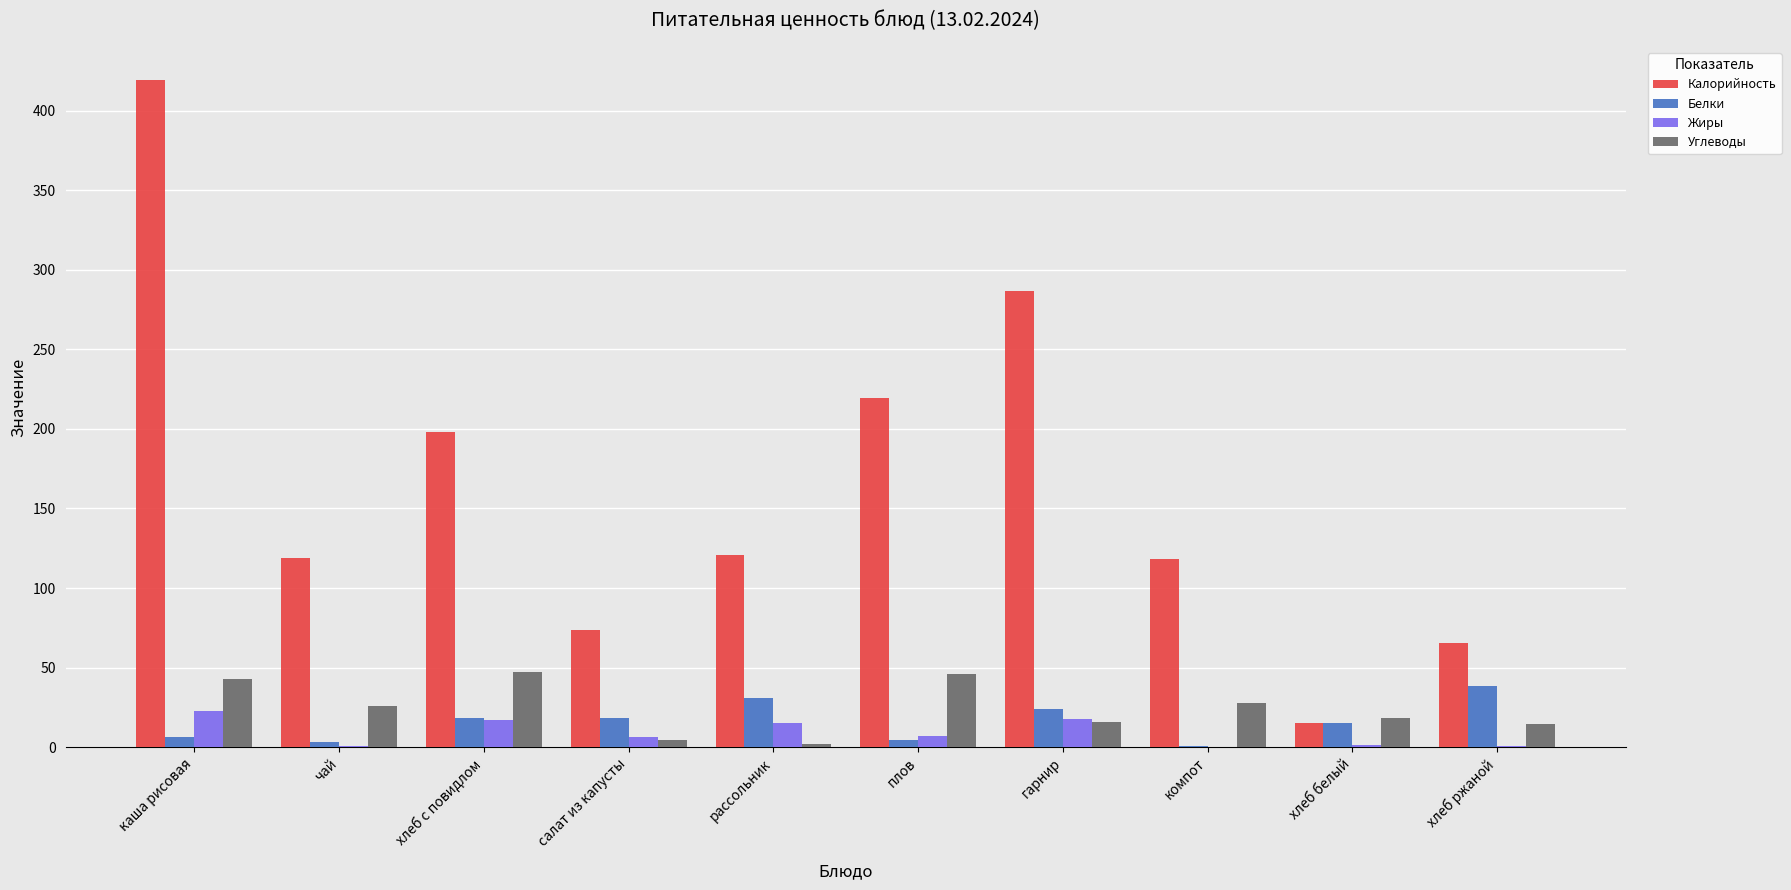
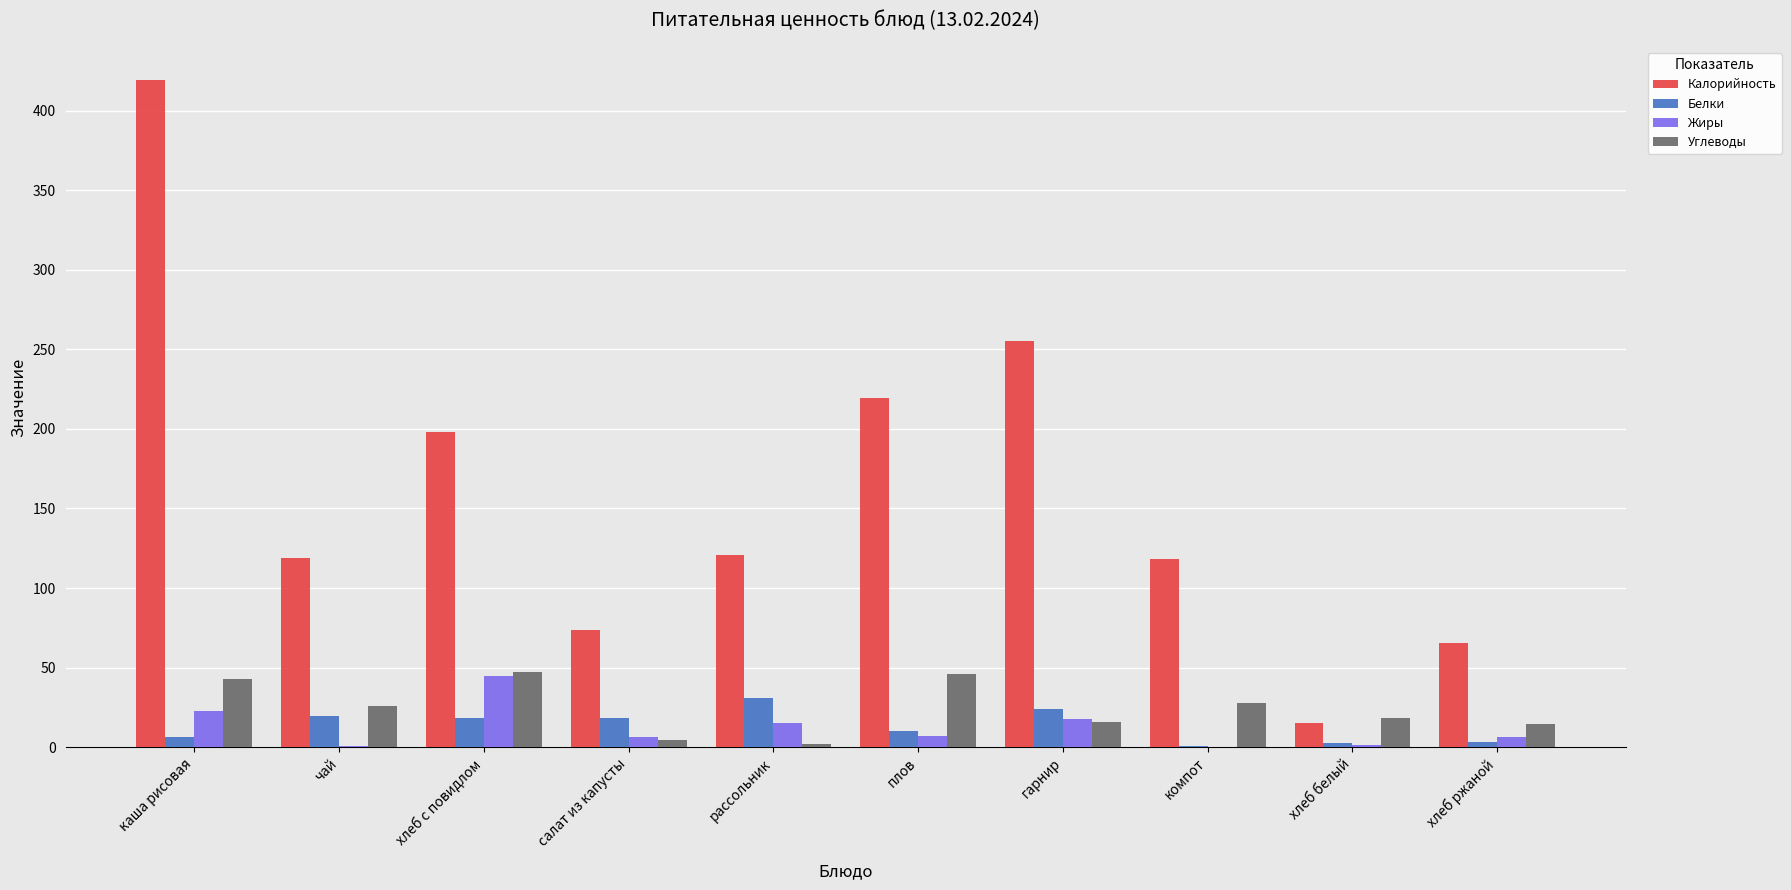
Белки, чай: 3 -> 20
Жиры, хлеб с повидлом: 17 -> 45
Белки, плов: 5 -> 10
Калорийность, гарнир: 287 -> 255
Белки, хлеб белый: 15 -> 3
Белки, хлеб ржаной: 38 -> 3
Жиры, хлеб ржаной: 1 -> 6
